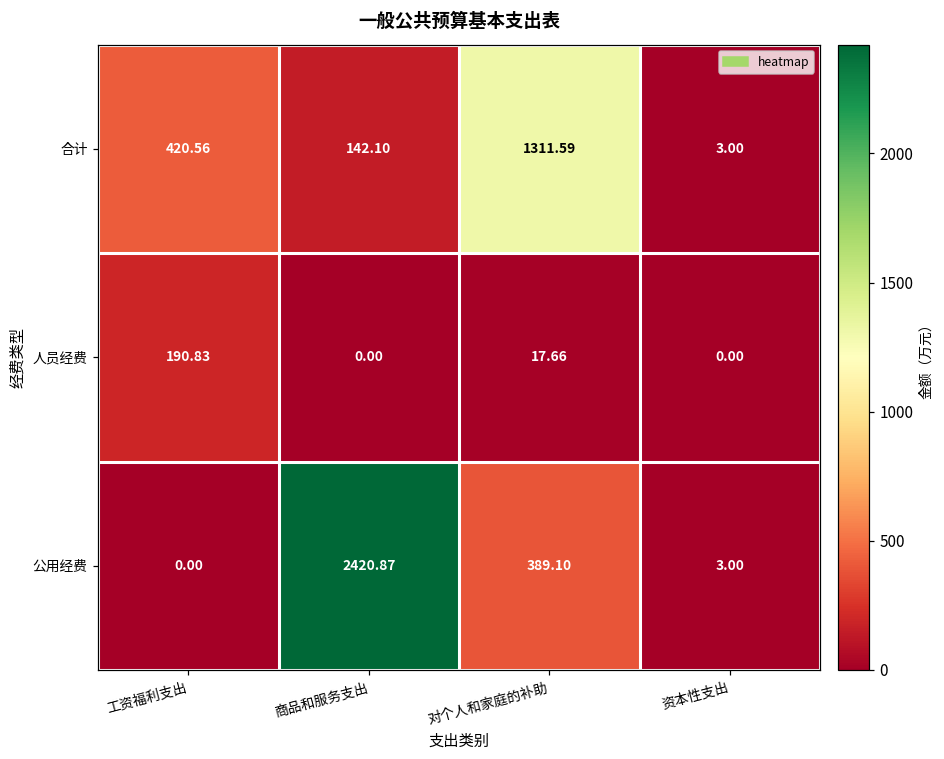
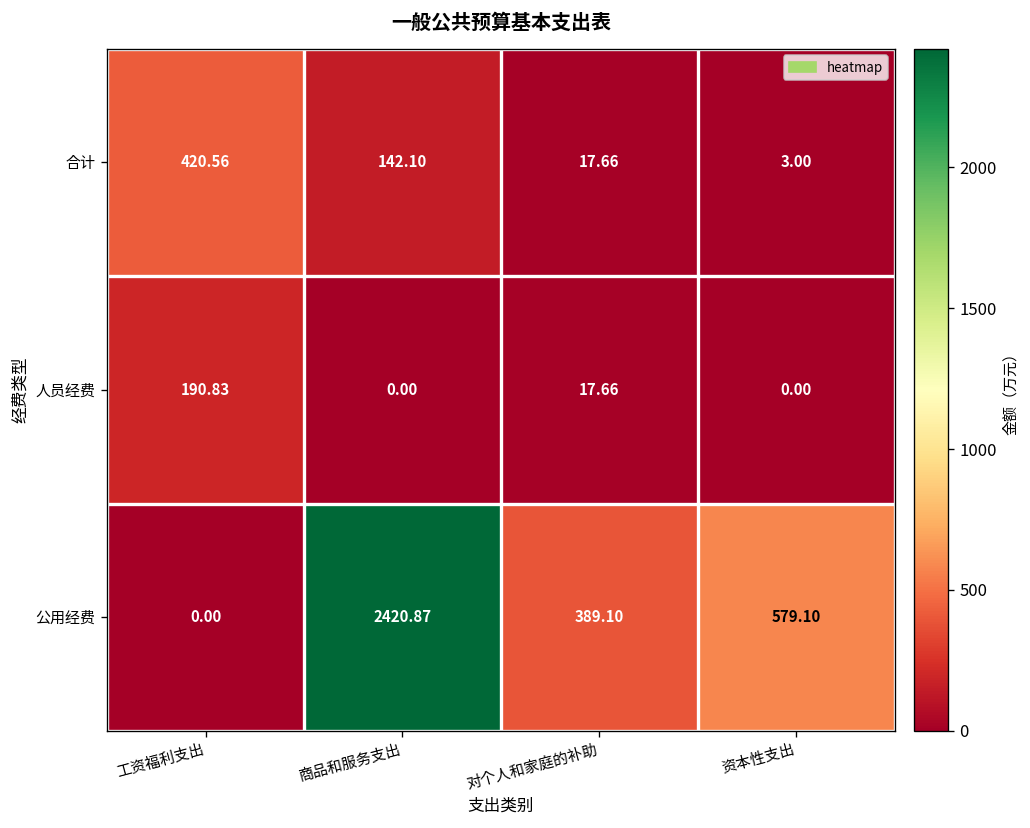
合计, 对个人和家庭的补助: 1311.59 -> 17.66
公用经费, 资本性支出: 3.00 -> 579.10
